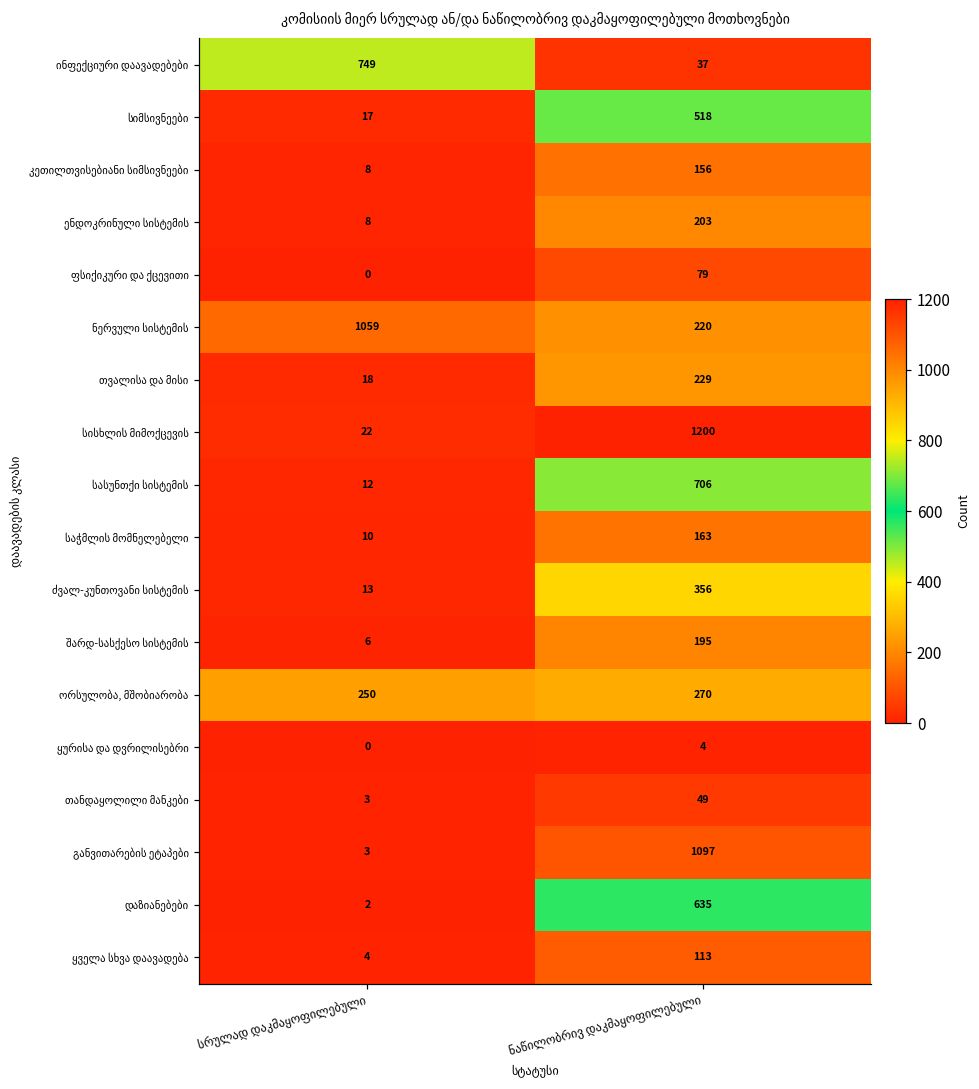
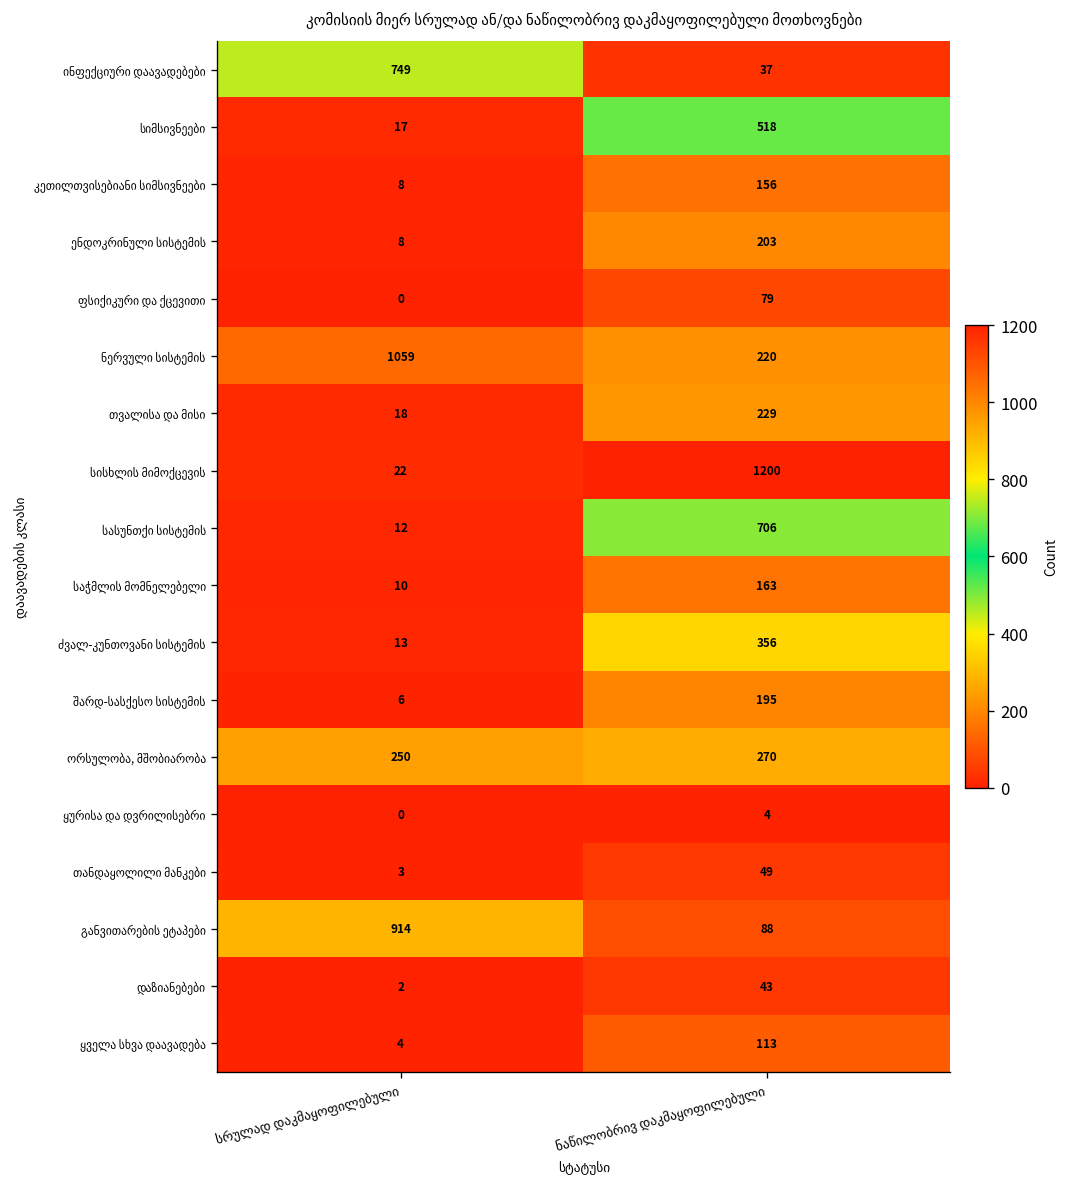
განვითარების ეტაპები, სრულად დაკმაყოფილებული: 3 -> 914
განვითარების ეტაპები, ნაწილობრივ დაკმაყოფილებული: 1097 -> 88
დაზიანებები, ნაწილობრივ დაკმაყოფილებული: 635 -> 43
